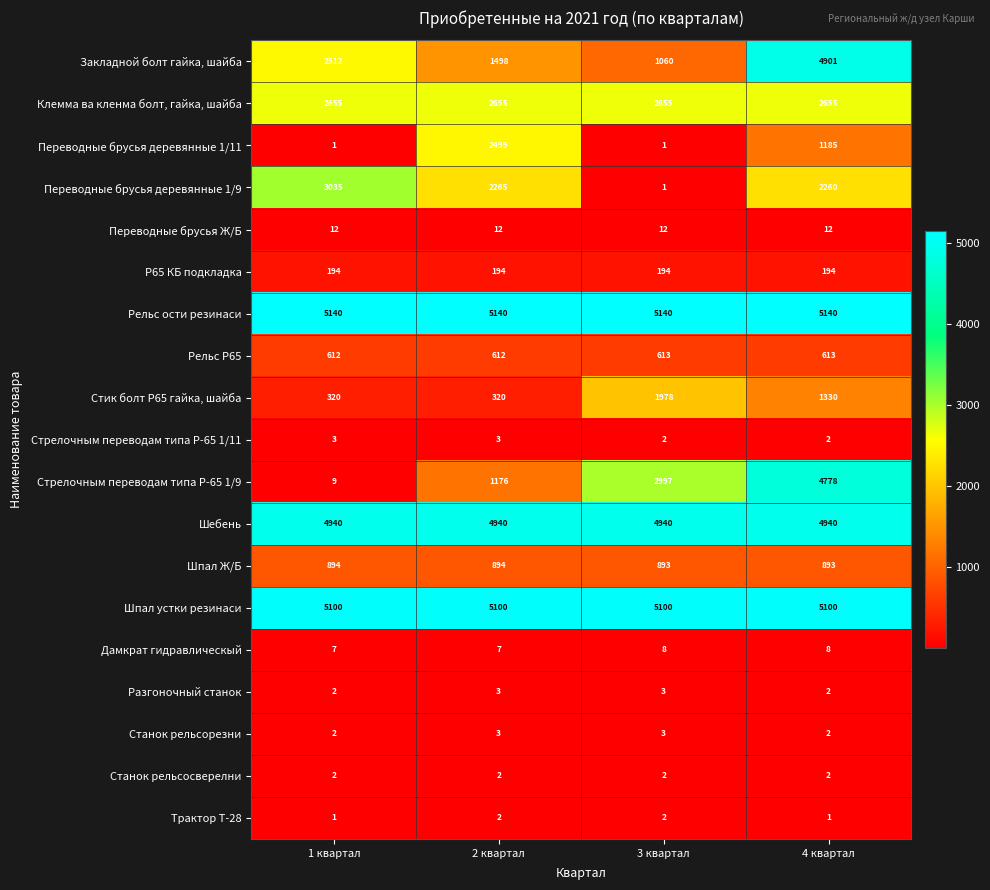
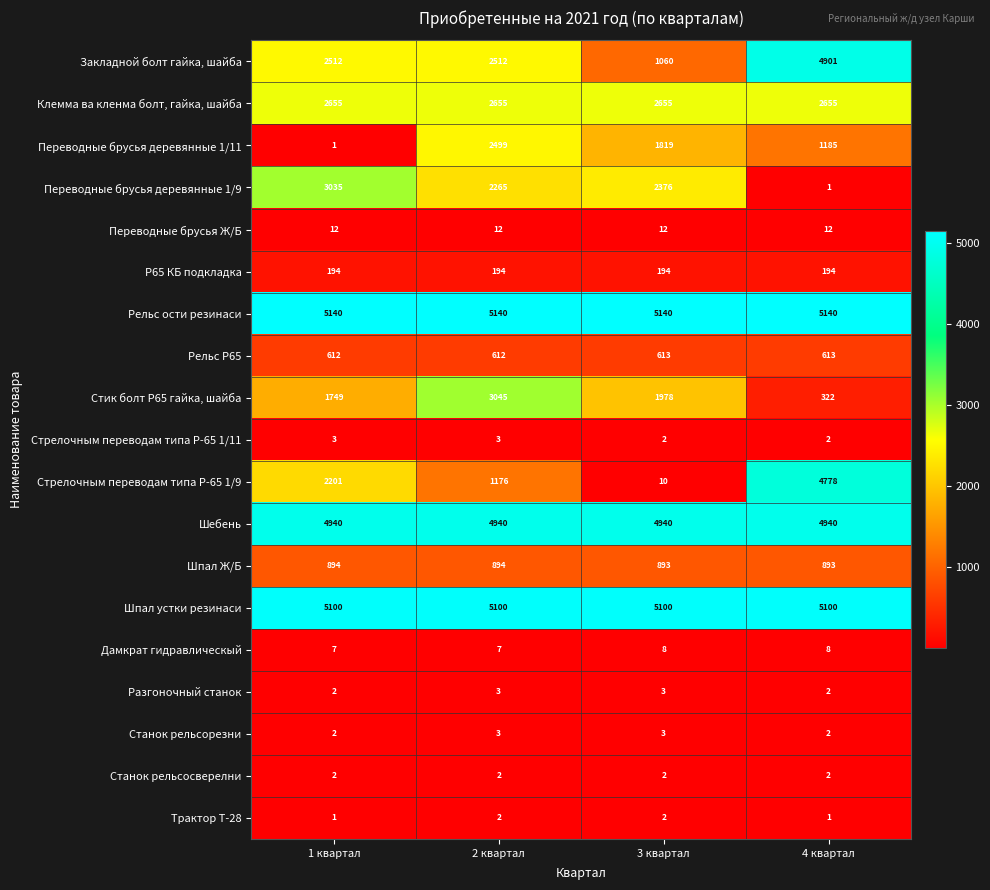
Закладной болт гайка, шайба, 2 квартал: 1498 -> 2512
Переводные брусья деревянные 1/11, 3 квартал: 1 -> 1819
Переводные брусья деревянные 1/9, 3 квартал: 1 -> 2376
Переводные брусья деревянные 1/9, 4 квартал: 2260 -> 1
Стик болт Р65 гайка, шайба, 1 квартал: 320 -> 1749
Стик болт Р65 гайка, шайба, 2 квартал: 320 -> 3045
Стик болт Р65 гайка, шайба, 4 квартал: 1330 -> 322
Стрелочным переводам типа Р-65 1/9, 1 квартал: 9 -> 2201
Стрелочным переводам типа Р-65 1/9, 3 квартал: 2997 -> 10
